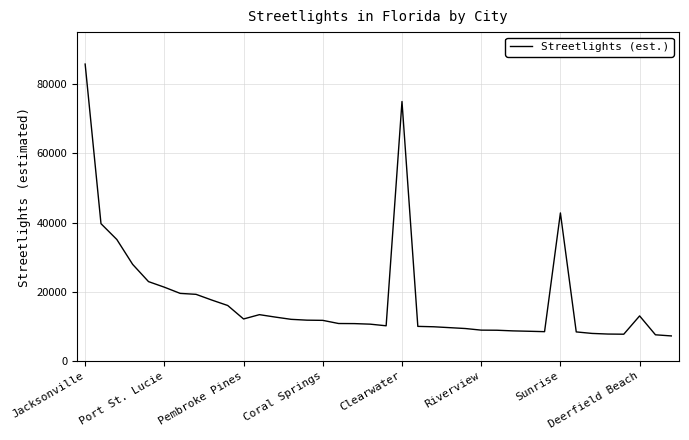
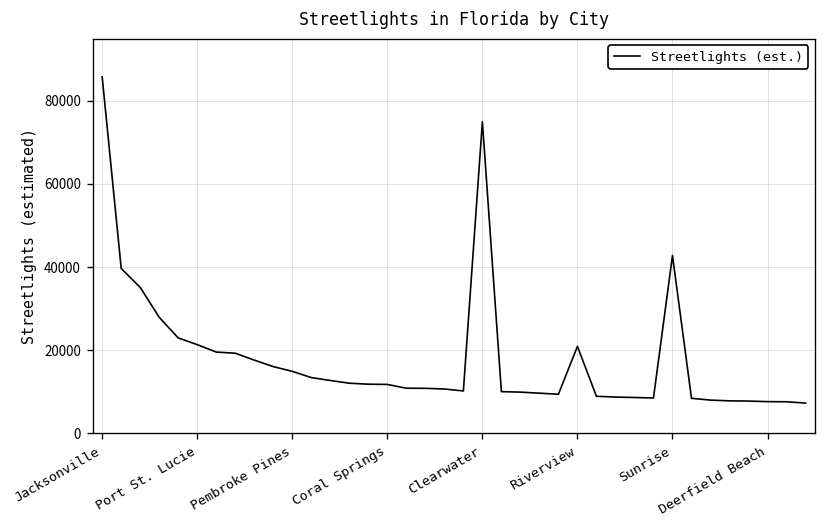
Pembroke Pines: 12000 -> 15000
Riverview: 9000 -> 21000
Deerfield Beach: 13000 -> 8000
